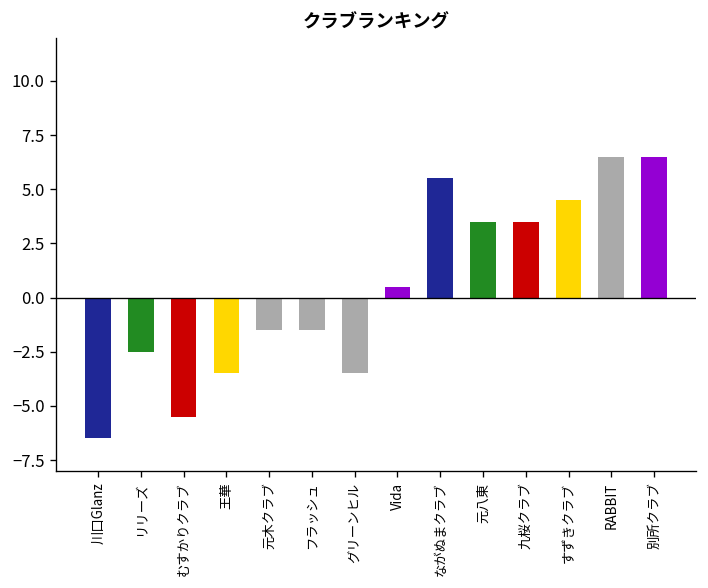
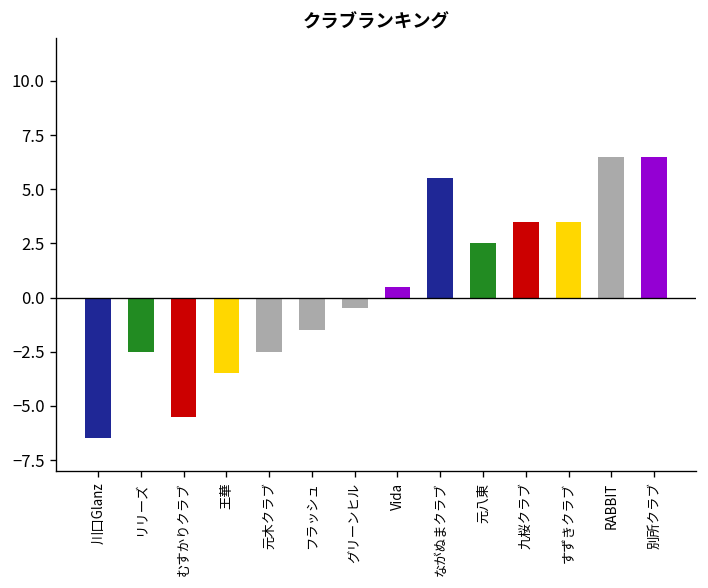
元木クラブ: -1.5 -> -2.5
グリーンヒル: -3.5 -> -0.5
元八東: 3.5 -> 2.5
すずきクラブ: 4.5 -> 3.5
